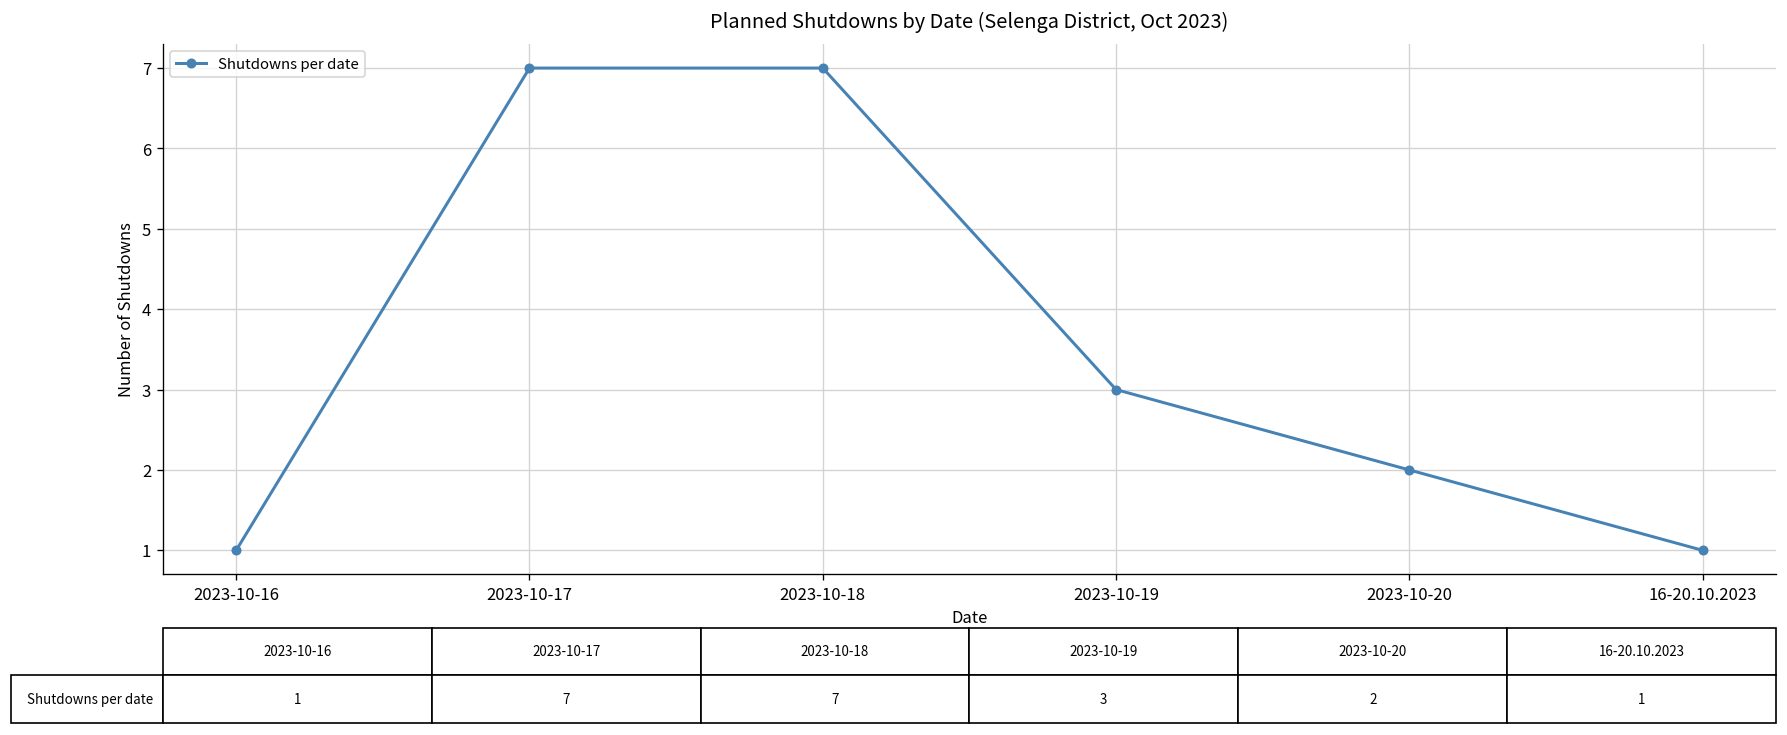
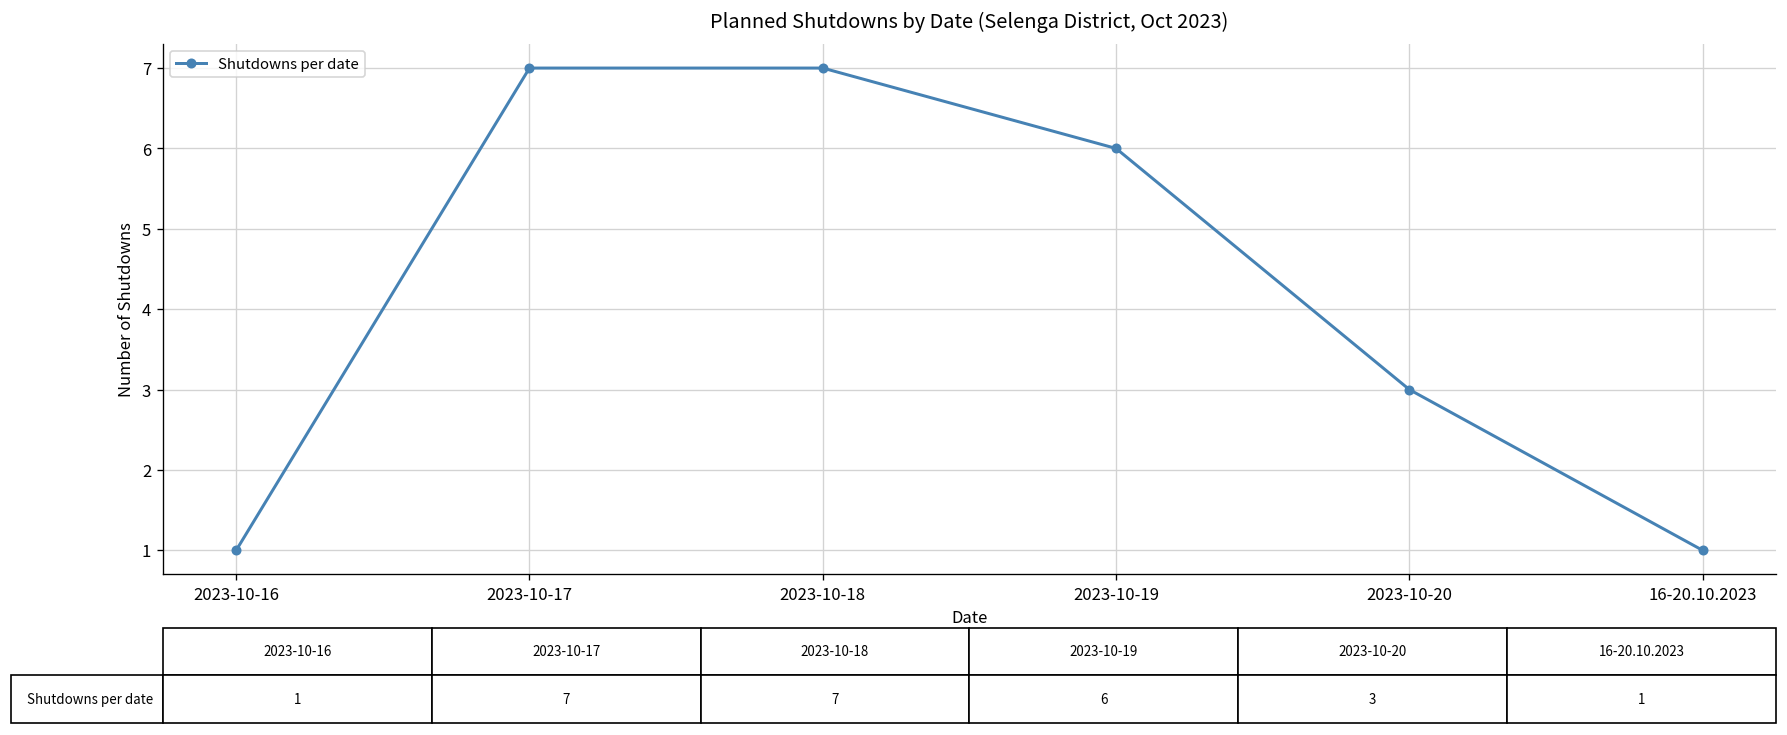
2023-10-19: 3 -> 6
2023-10-20: 2 -> 3
